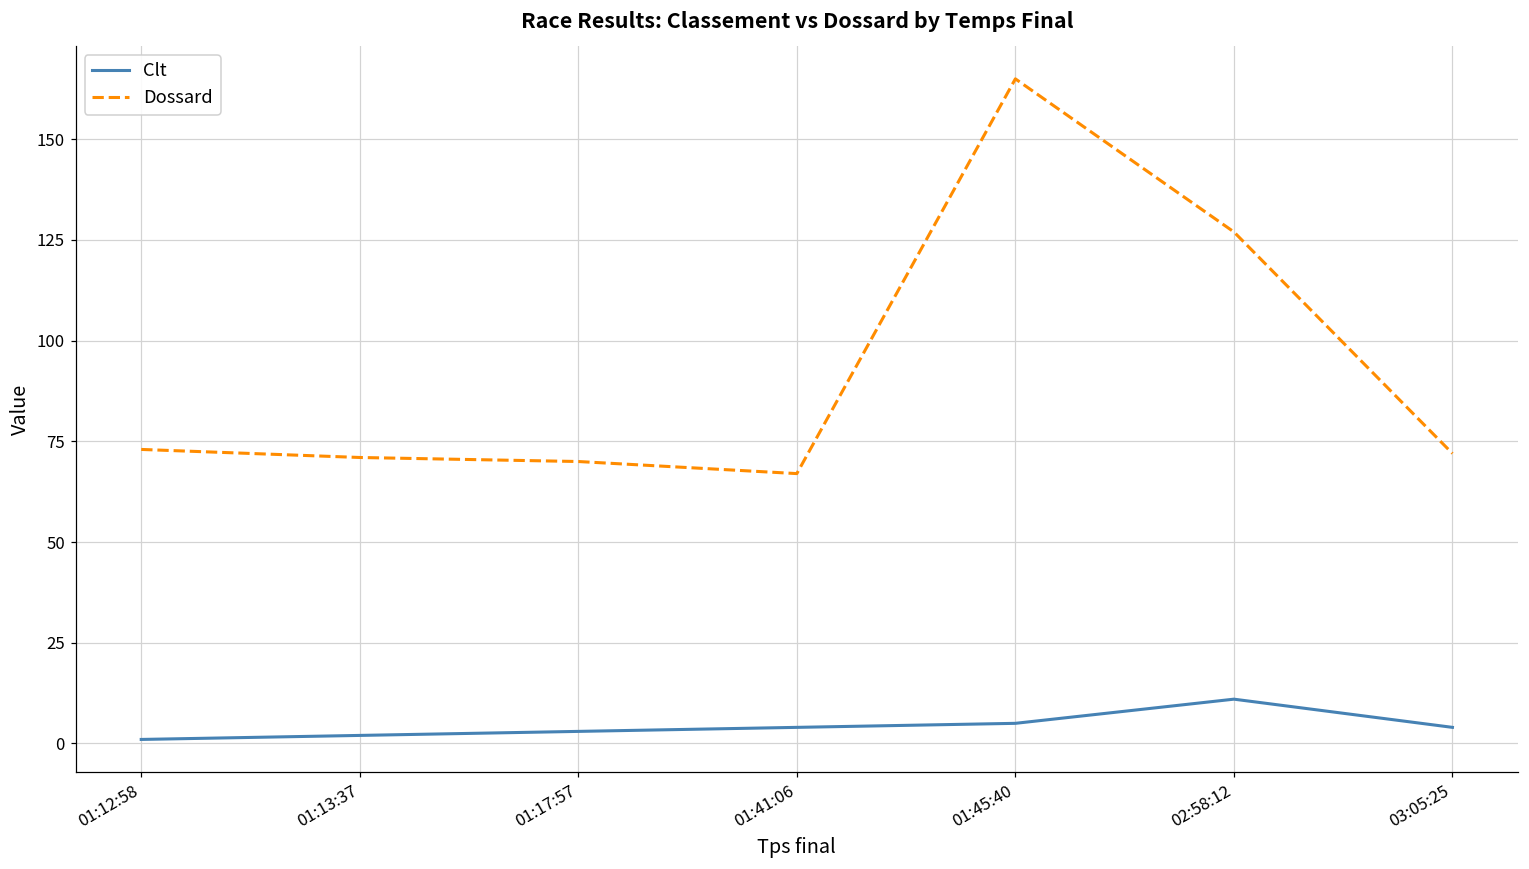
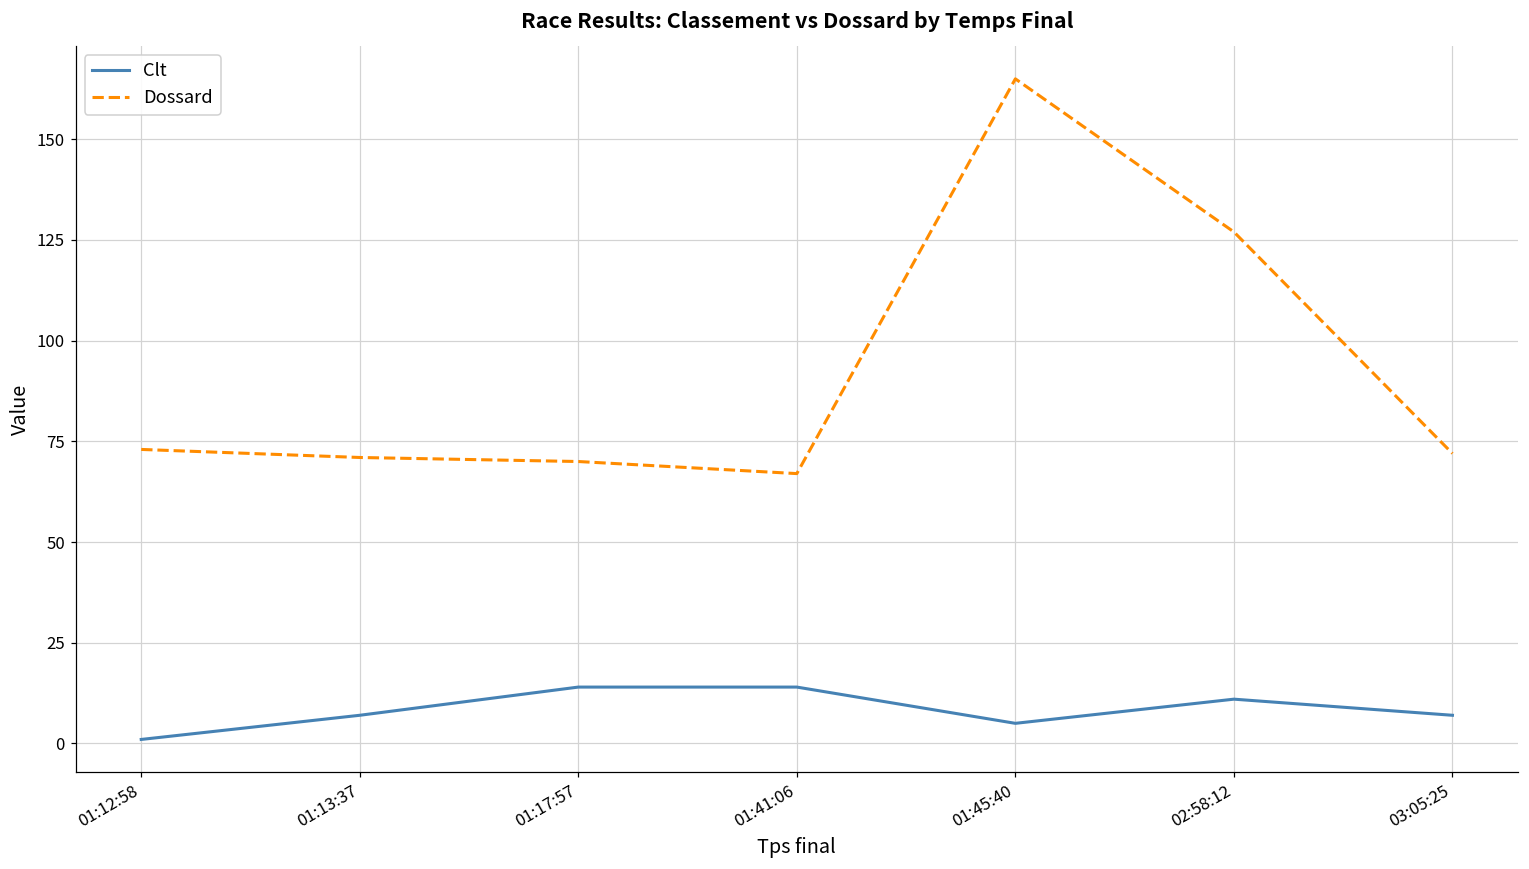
Clt, 01:13:37: 2 -> 7
Clt, 01:17:57: 3 -> 14
Clt, 01:41:06: 4 -> 14
Clt, 03:05:25: 4 -> 7
